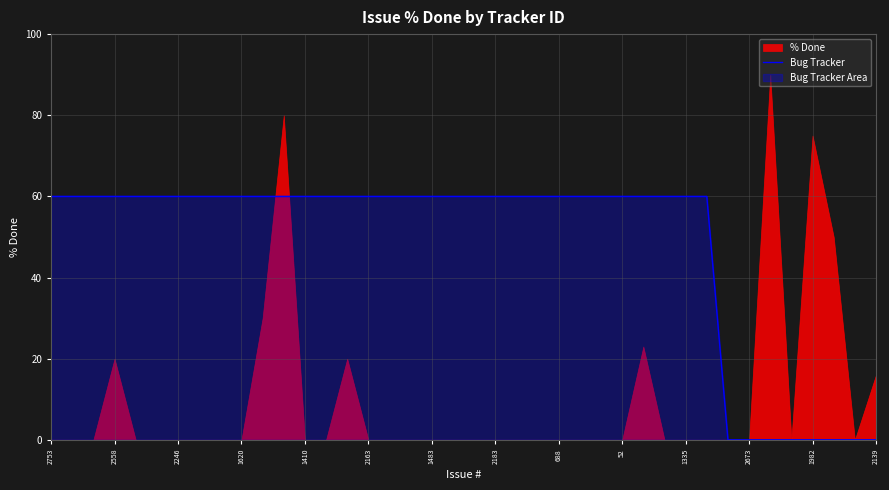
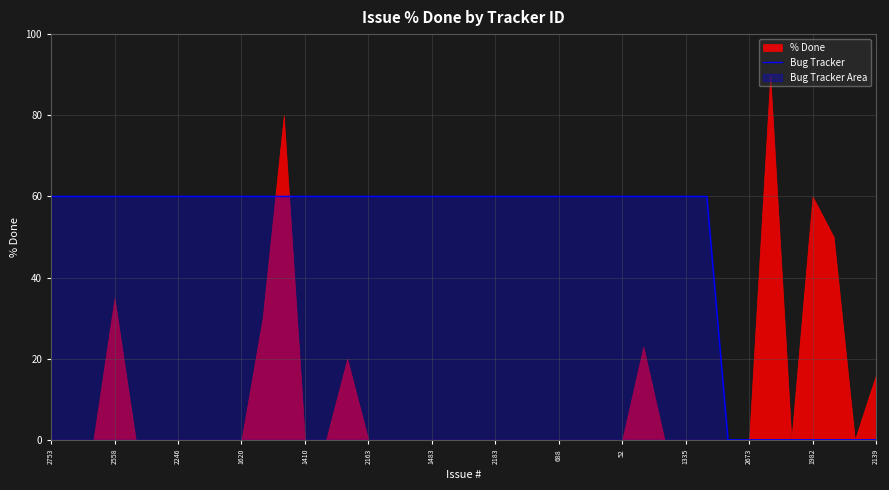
% Done, 2558: 20 -> 35
% Done, 1982: 75 -> 60
